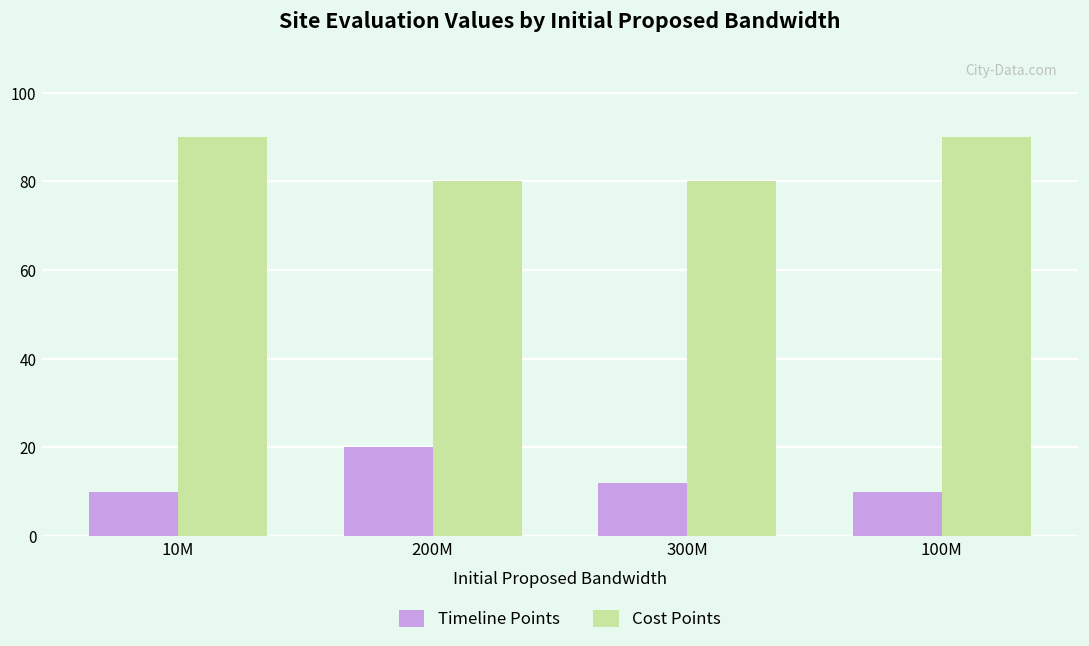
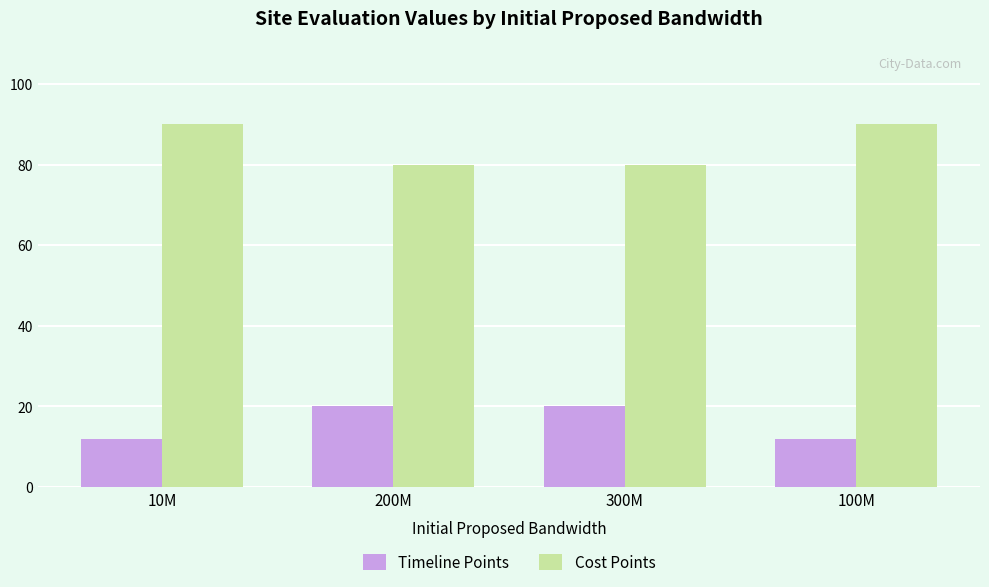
Timeline Points, 10M: 10 -> 12
Timeline Points, 300M: 12 -> 20
Timeline Points, 100M: 10 -> 12
